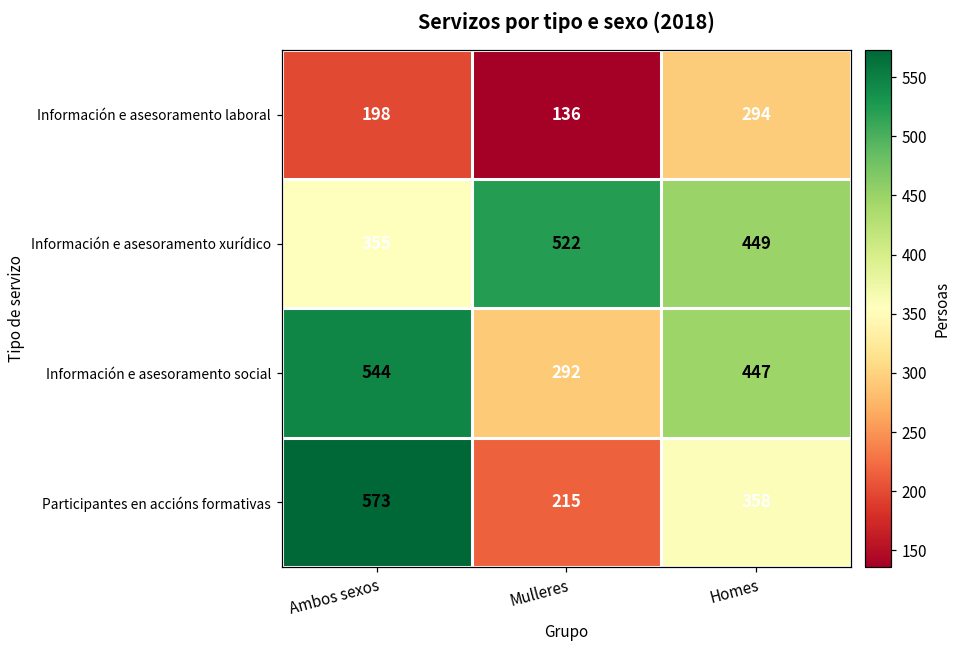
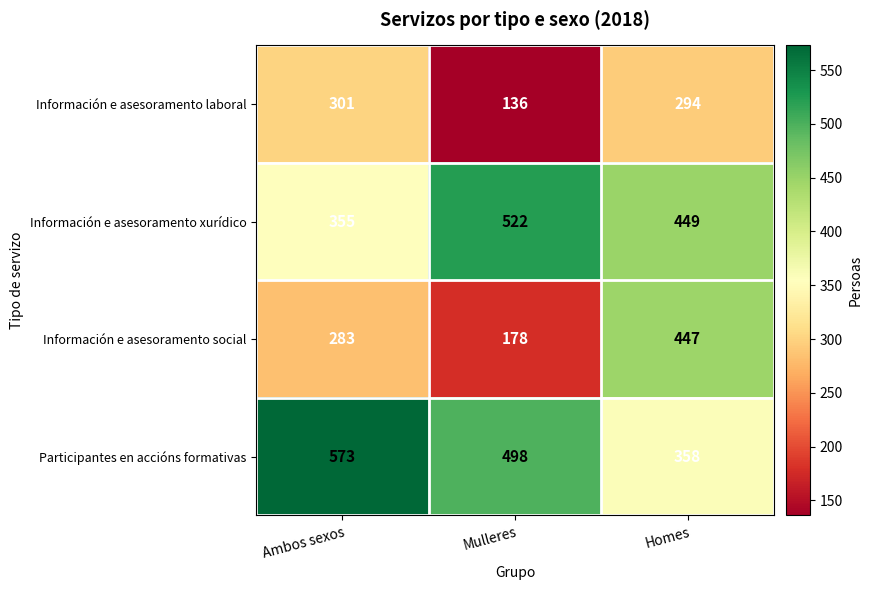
Información e asesoramento laboral, Ambos sexos: 198 -> 301
Información e asesoramento social, Ambos sexos: 544 -> 283
Información e asesoramento social, Mulleres: 292 -> 178
Participantes en accións formativas, Mulleres: 215 -> 498
